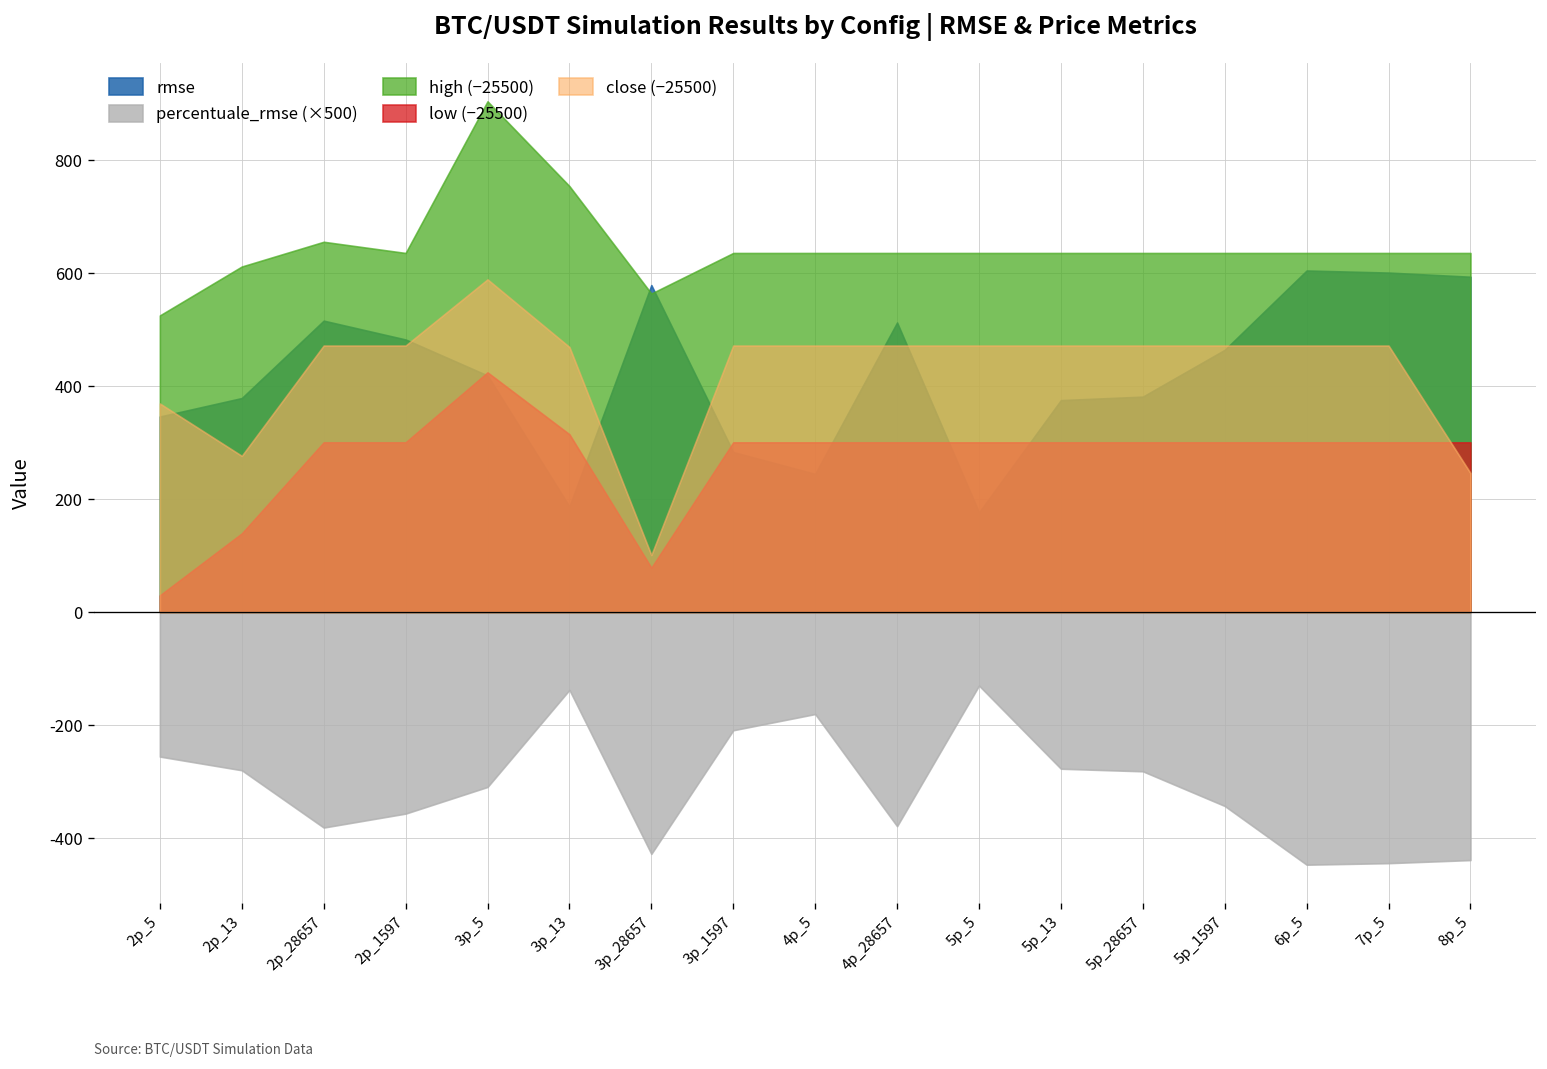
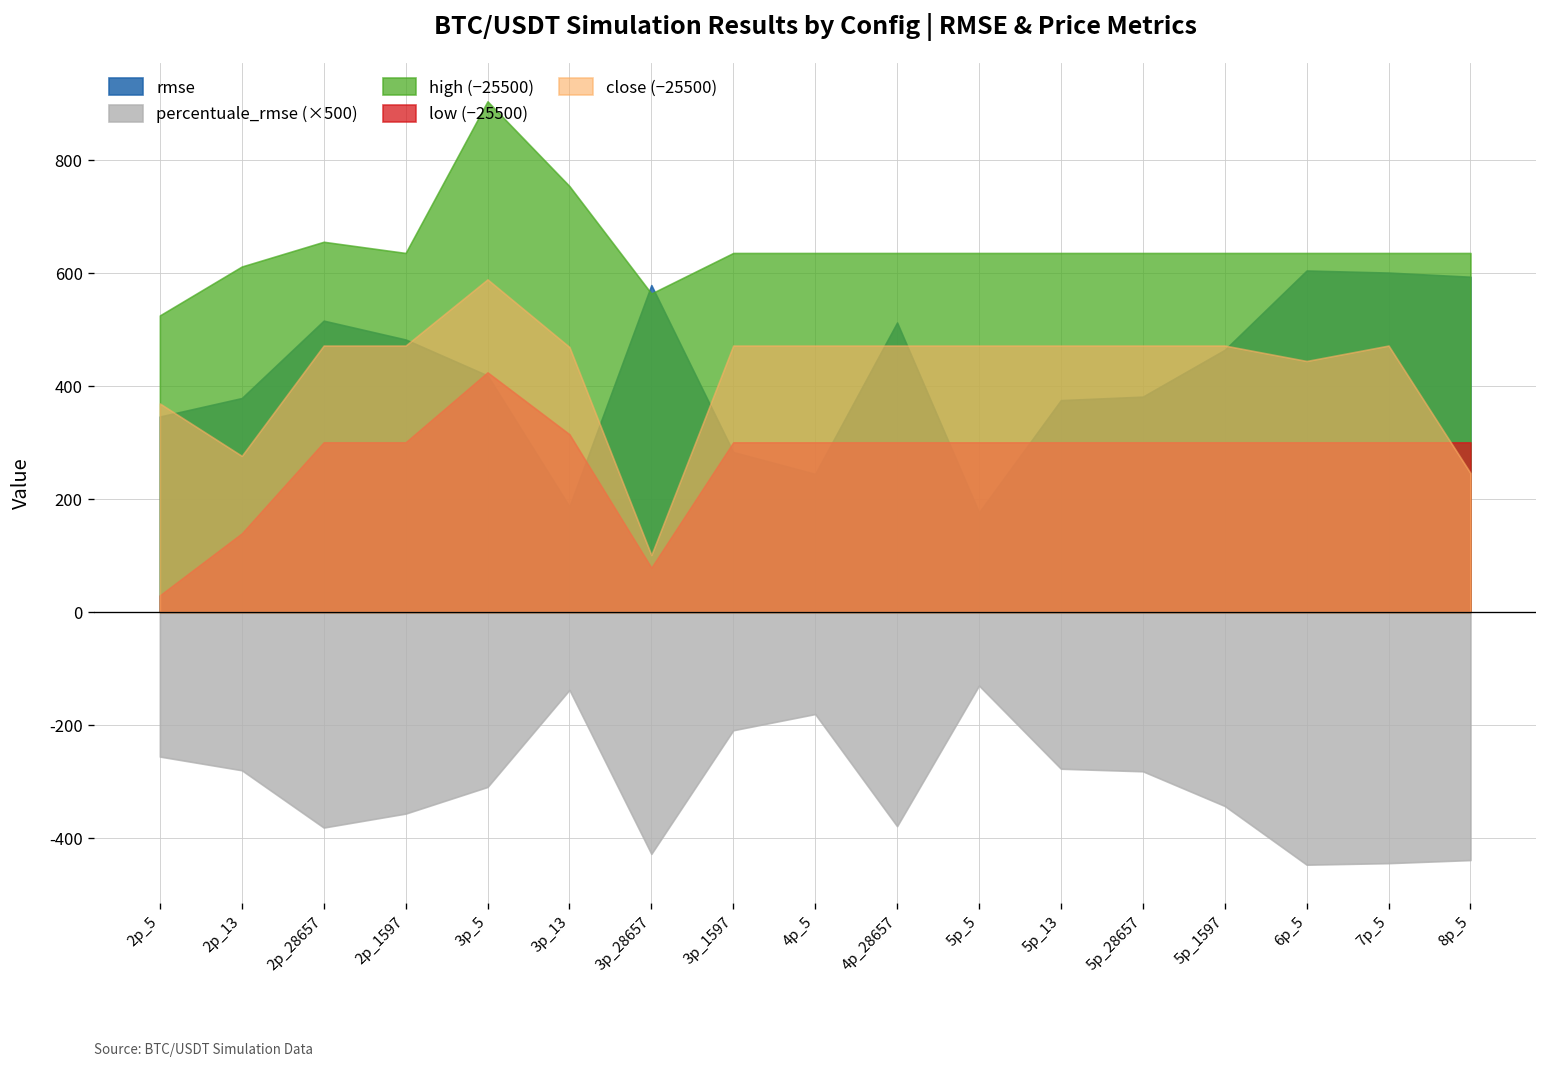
close (−25500), 6p_5: 470 -> 440
